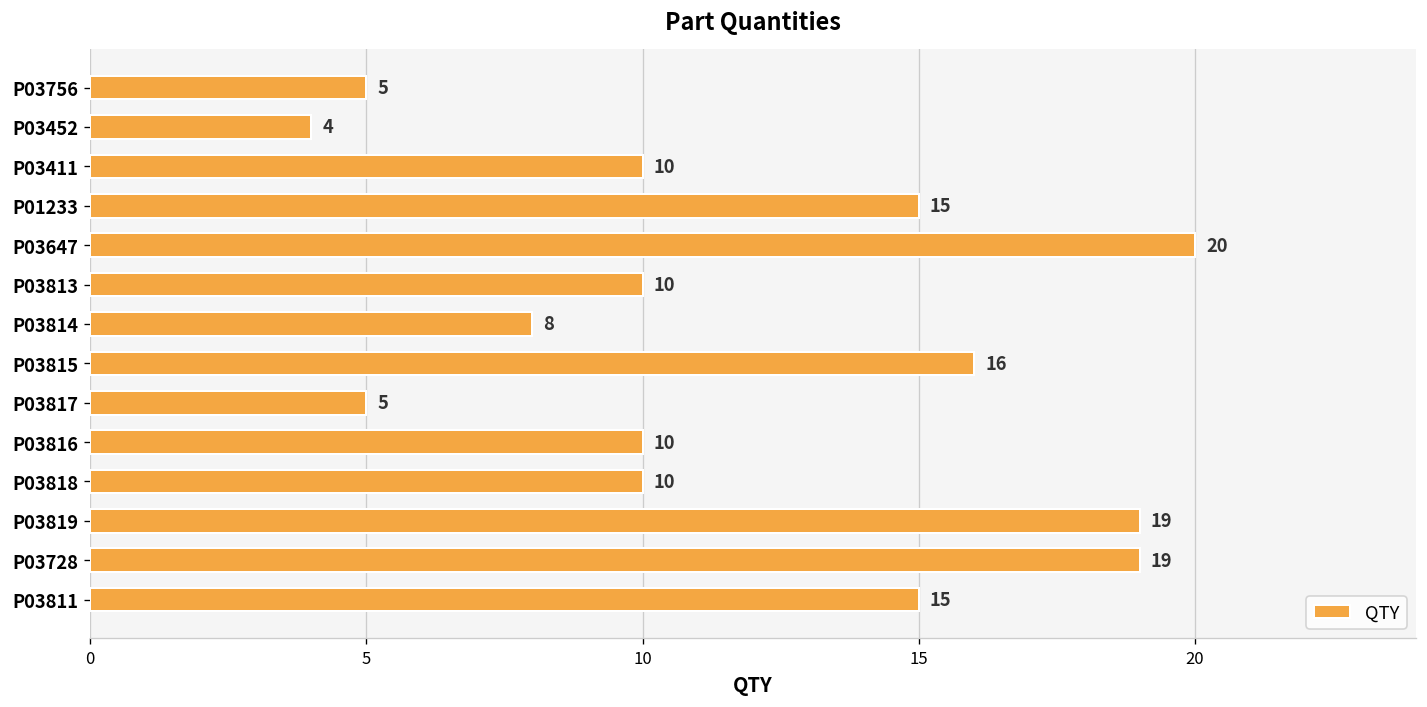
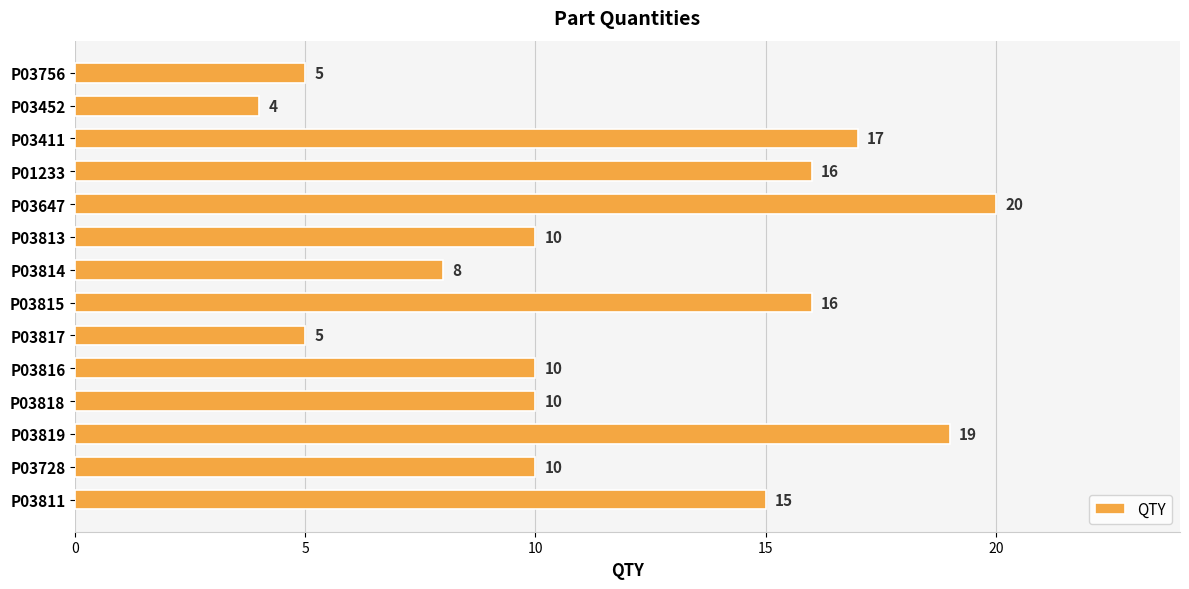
P03411: 10 -> 17
P01233: 15 -> 16
P03728: 19 -> 10
